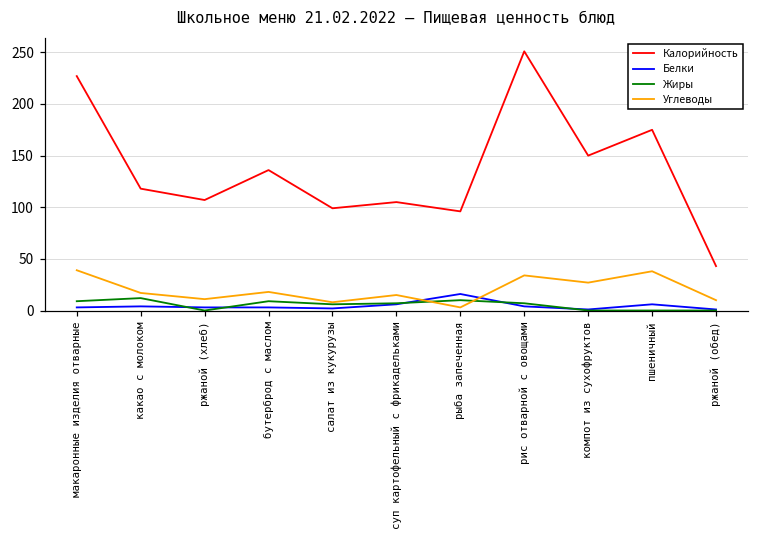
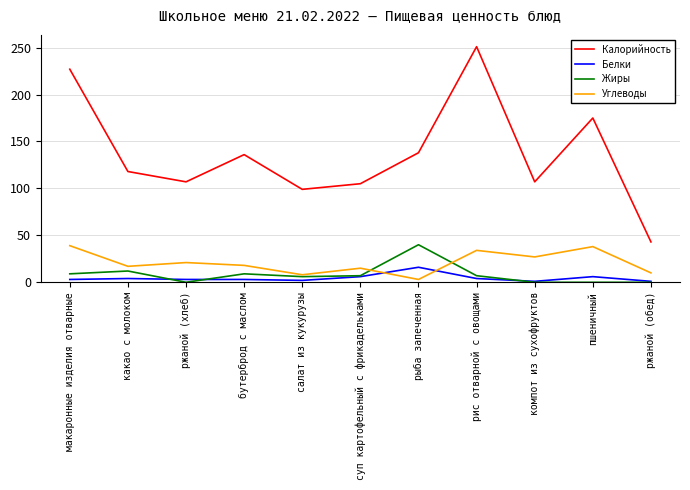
Углеводы, ржаной (хлеб): 10 -> 20
Калорийность, рыба запеченная: 100 -> 140
Жиры, рыба запеченная: 10 -> 40
Калорийность, компот из сухофруктов: 150 -> 110
